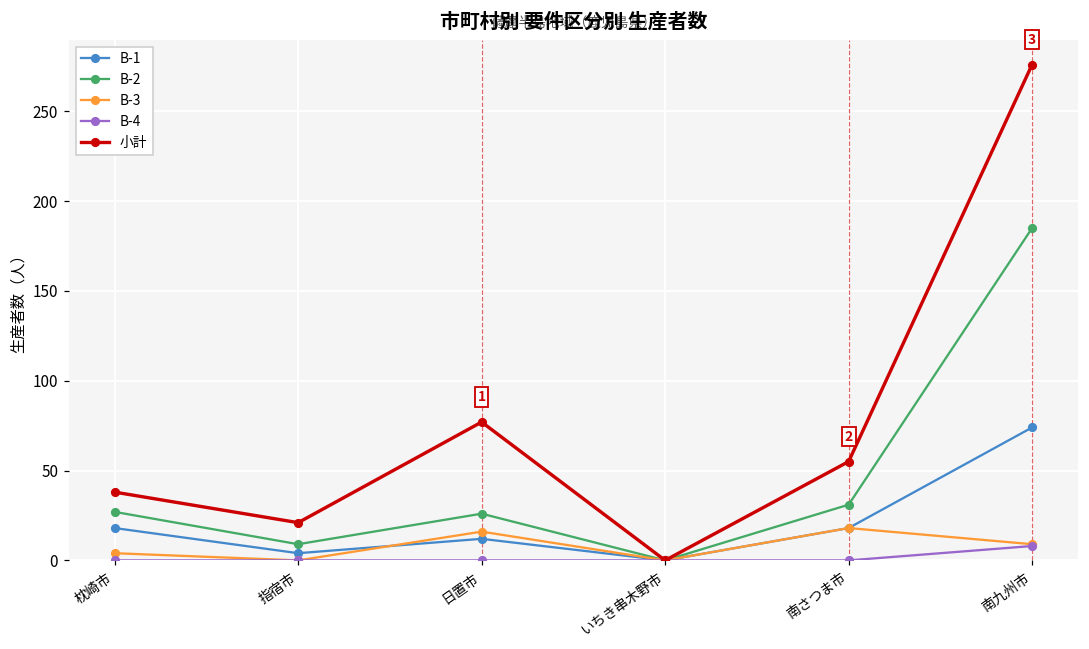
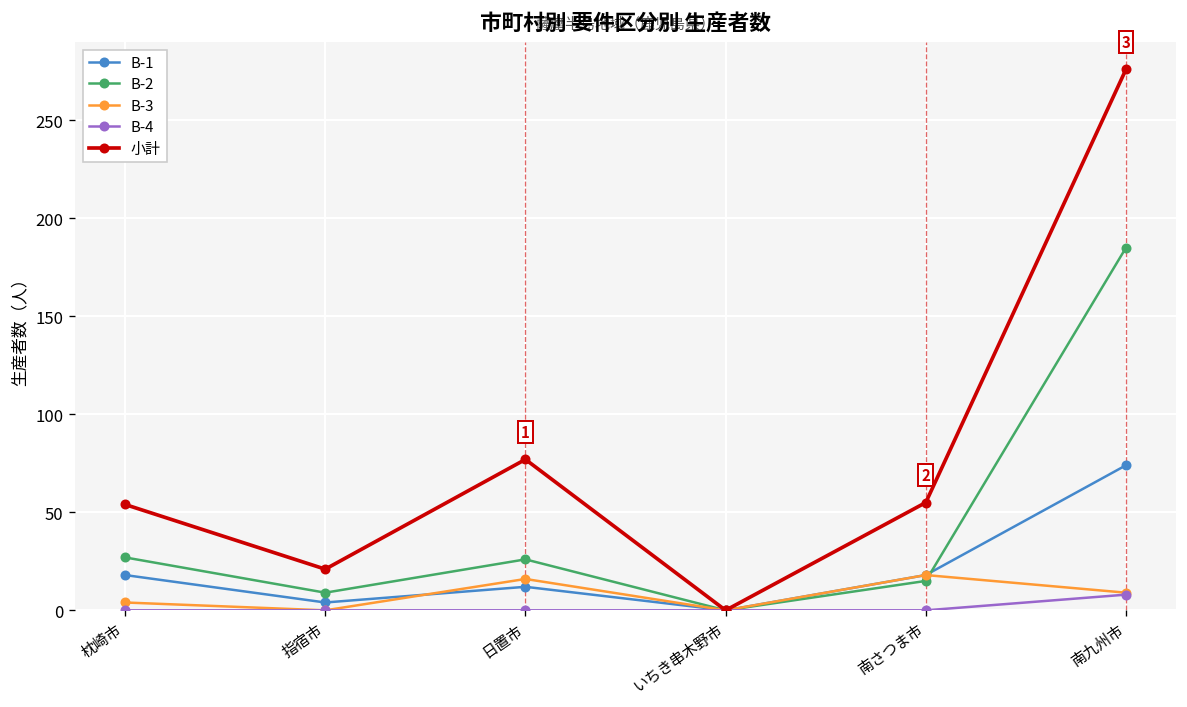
小計, 枕崎市: 38 -> 54
B-2, 南さつま市: 31 -> 15
